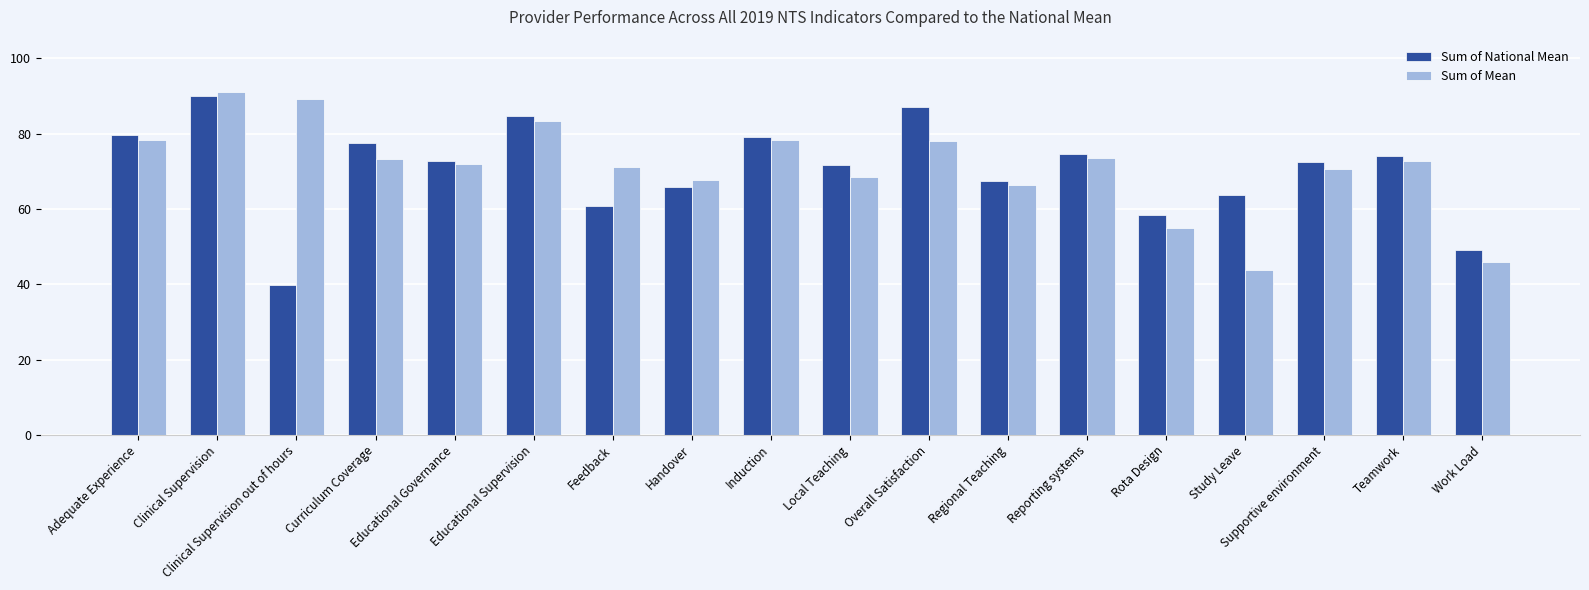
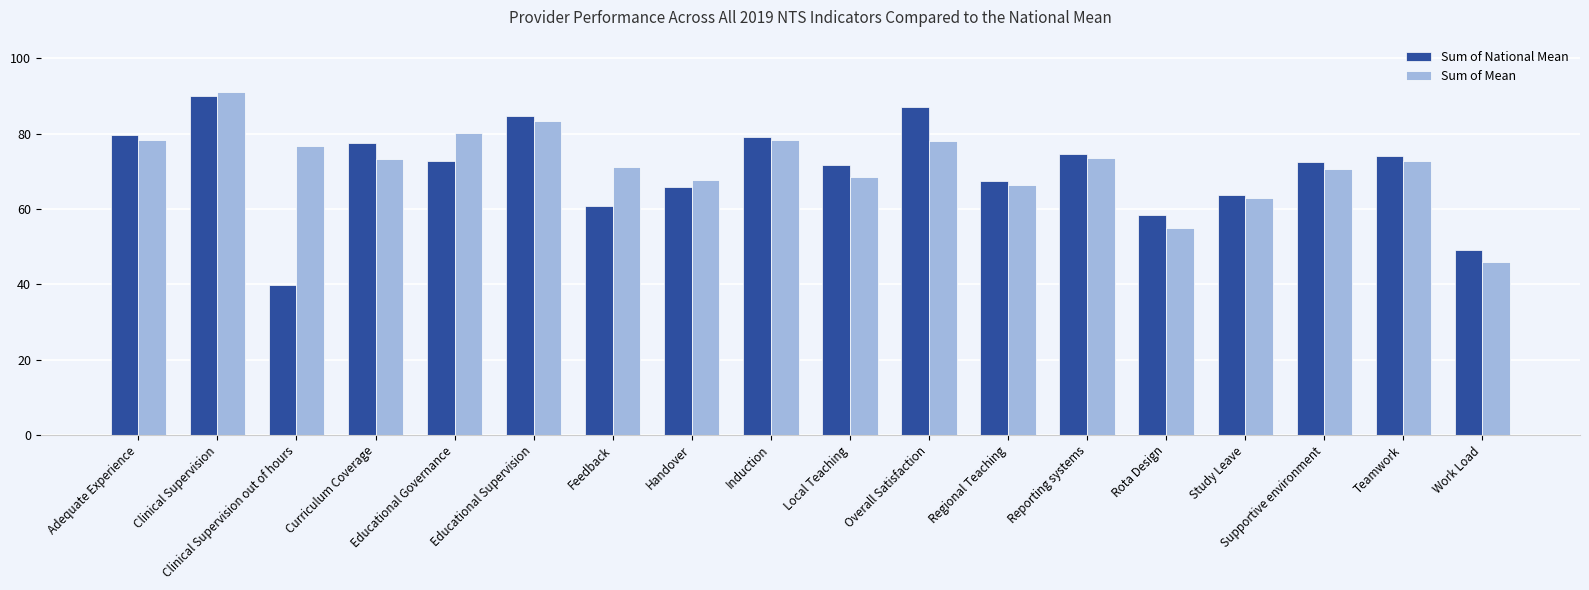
Sum of Mean, Clinical Supervision out of hours: 89 -> 77
Sum of Mean, Educational Governance: 72 -> 80
Sum of Mean, Study Leave: 44 -> 63
